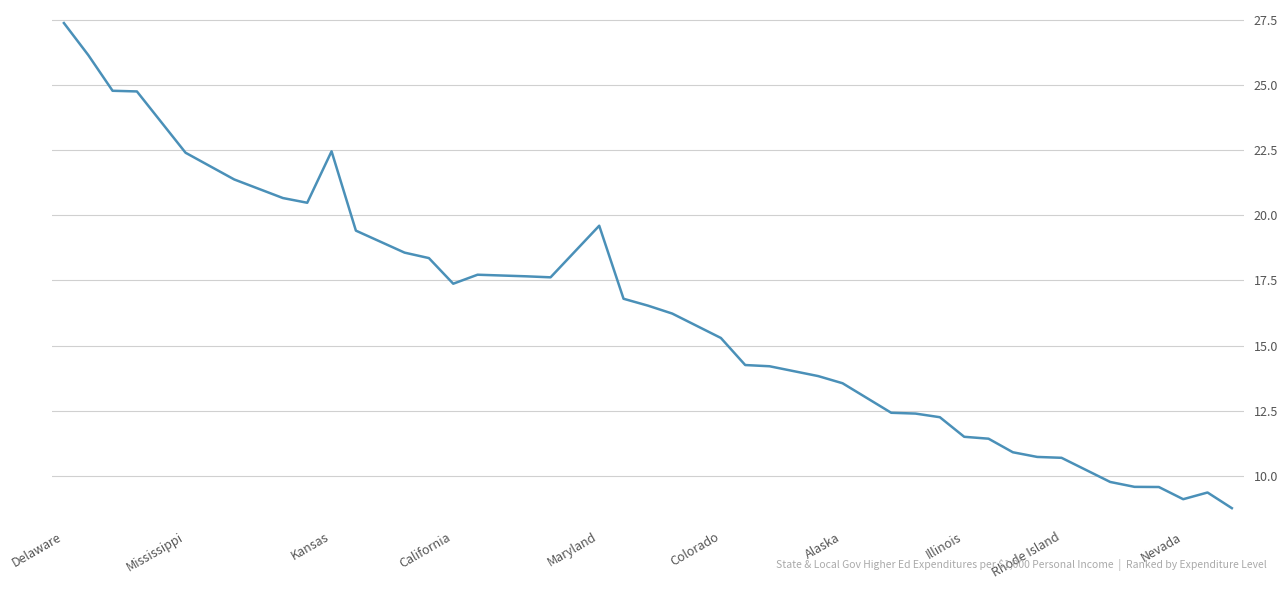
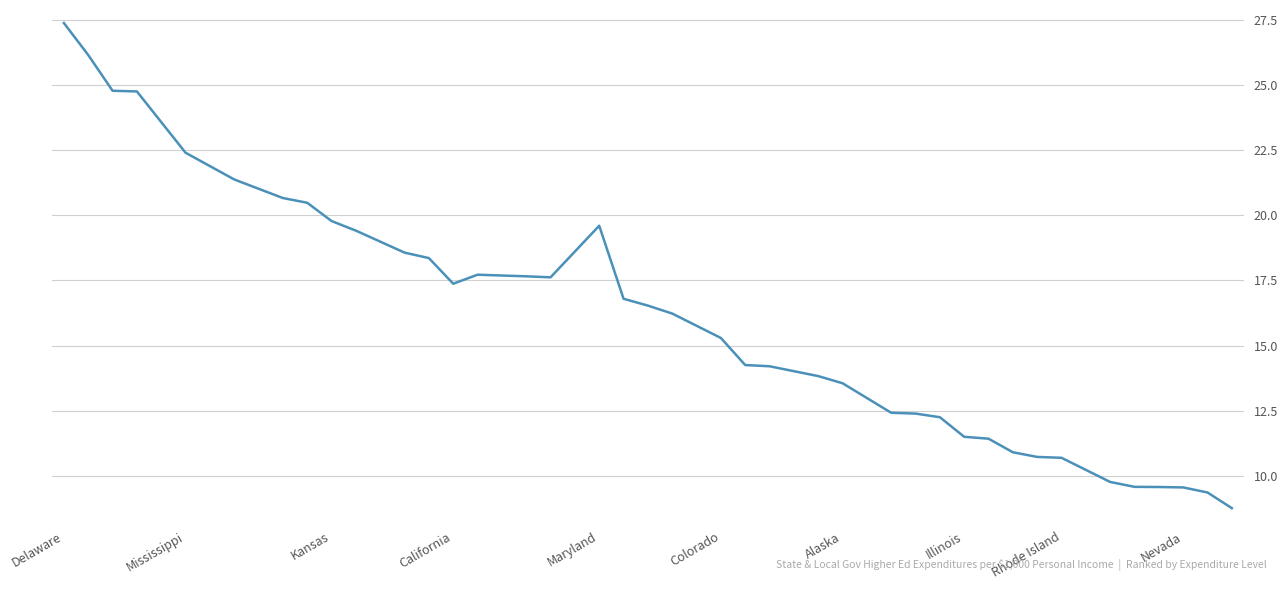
Kansas: 22.4 -> 19.8
Nevada: 9.1 -> 9.6
